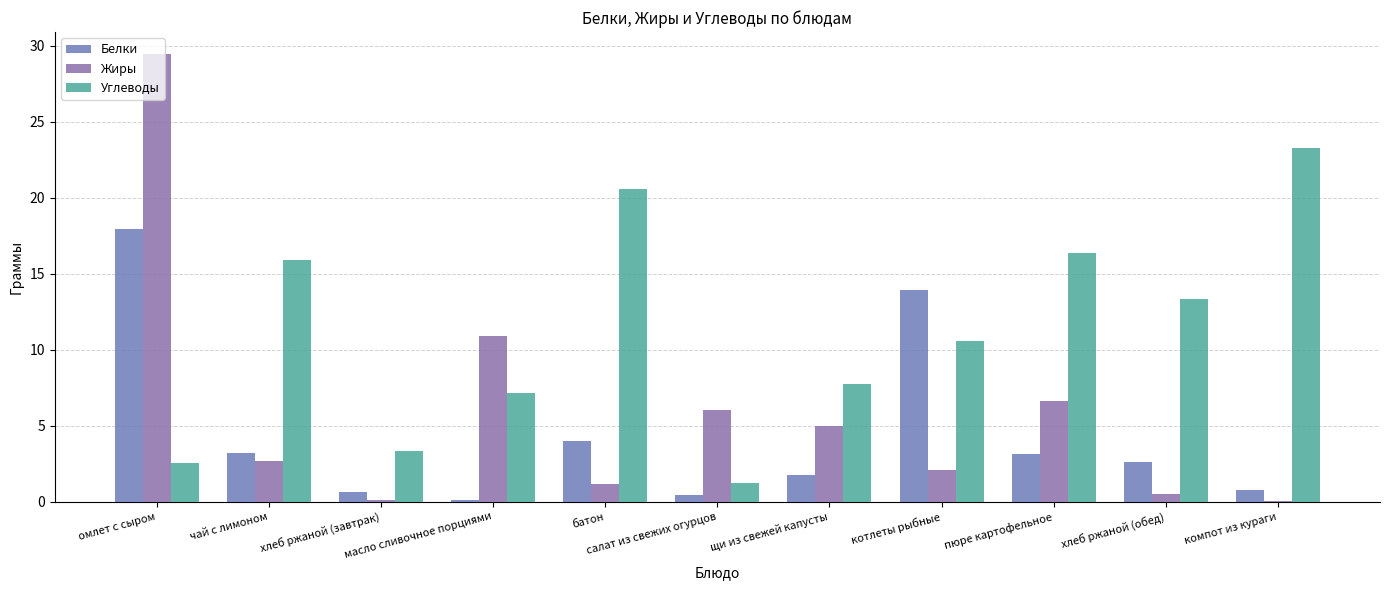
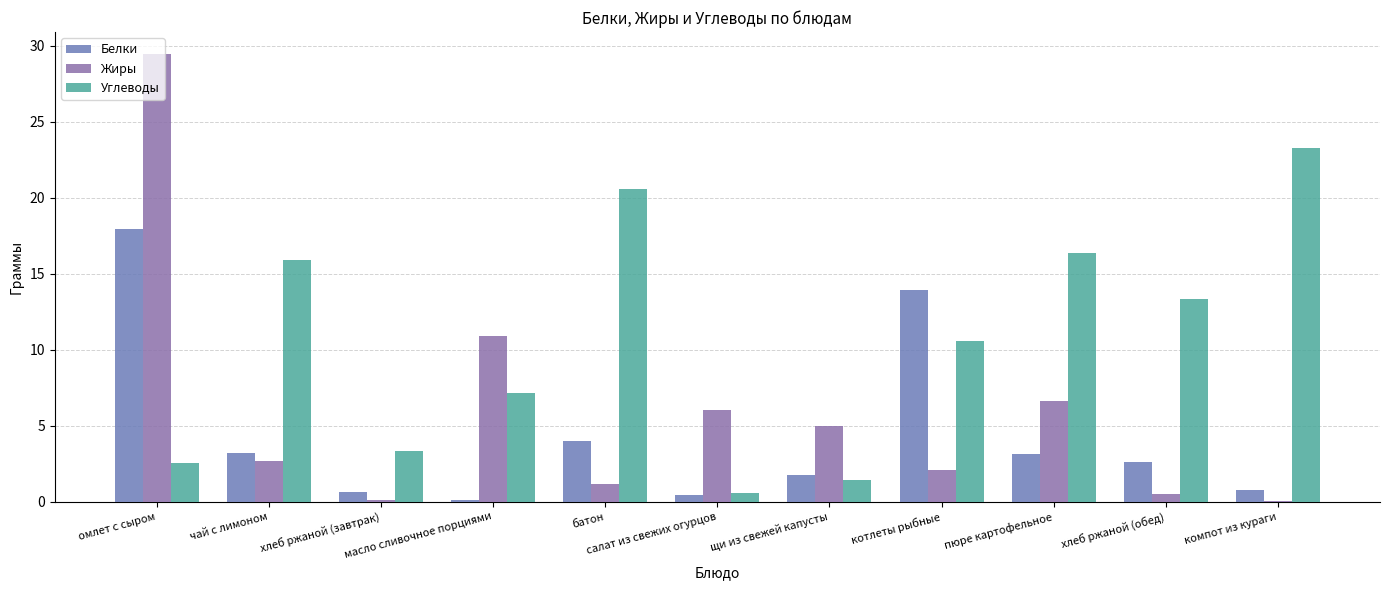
Углеводы, салат из свежих огурцов: 1.2 -> 0.6
Углеводы, щи из свежей капусты: 7.8 -> 1.5
